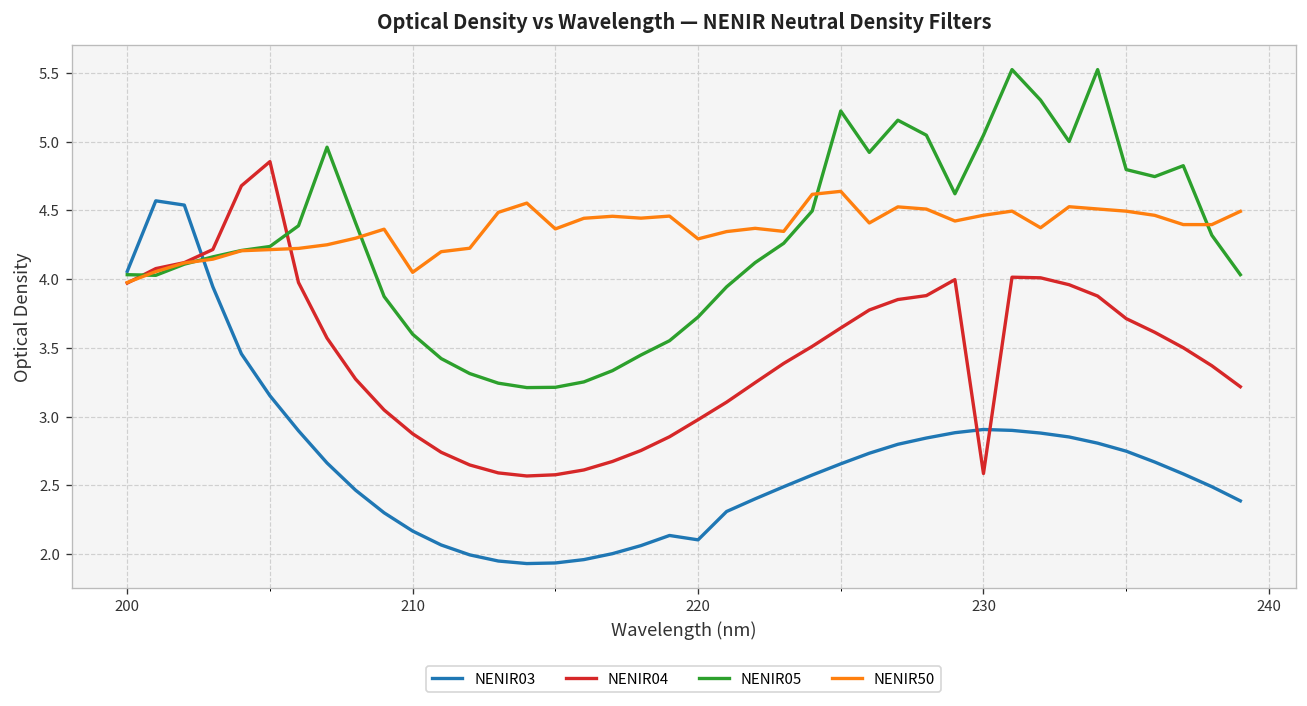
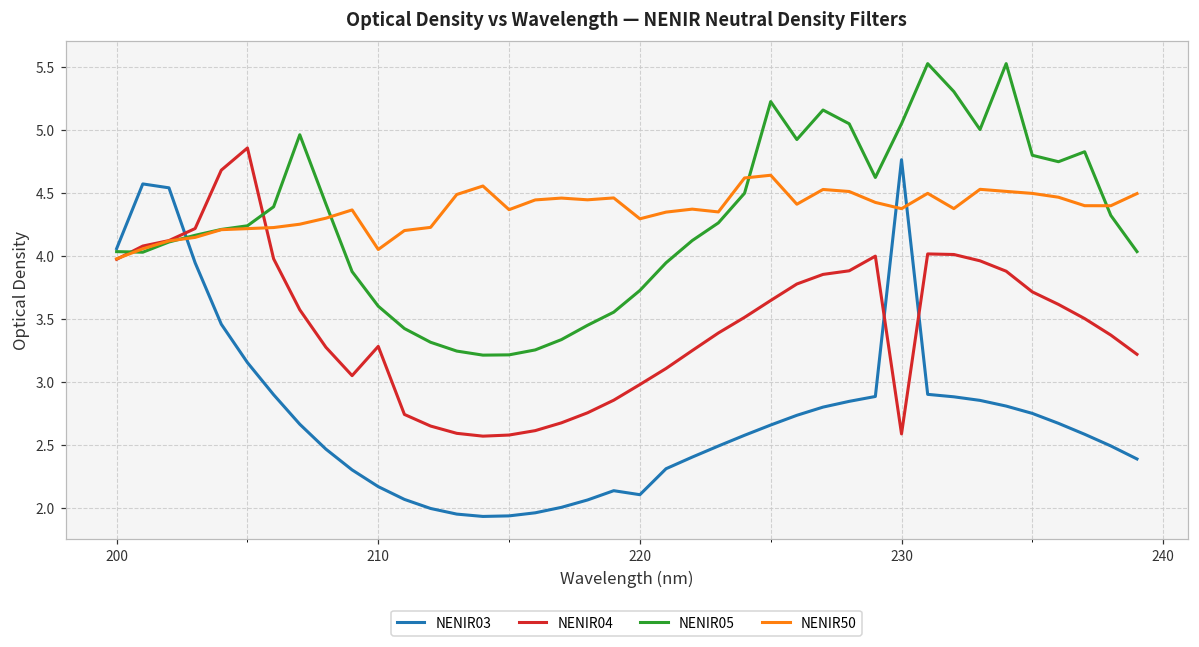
NENIR04, 210: 2.87 -> 3.28
NENIR03, 230: 2.91 -> 4.76
NENIR50, 230: 4.46 -> 4.37
